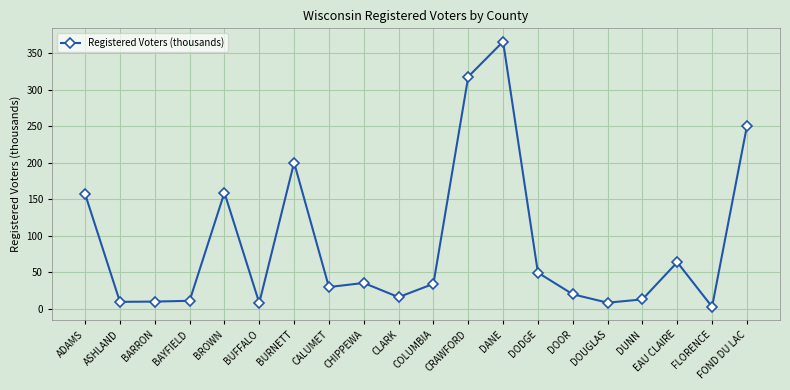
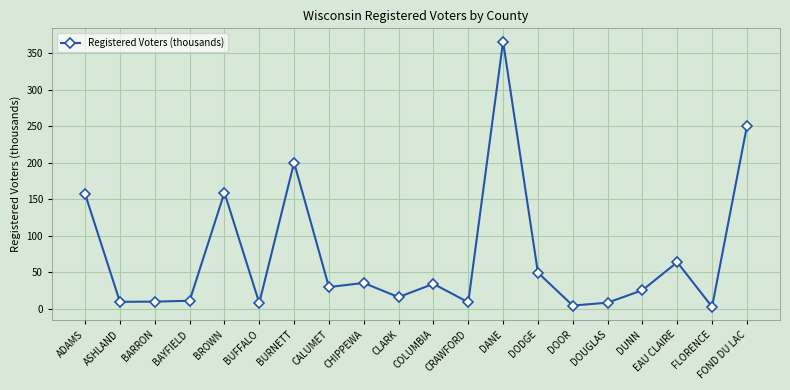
CRAWFORD: 320 -> 10
DOOR: 20 -> 0
DUNN: 10 -> 30
